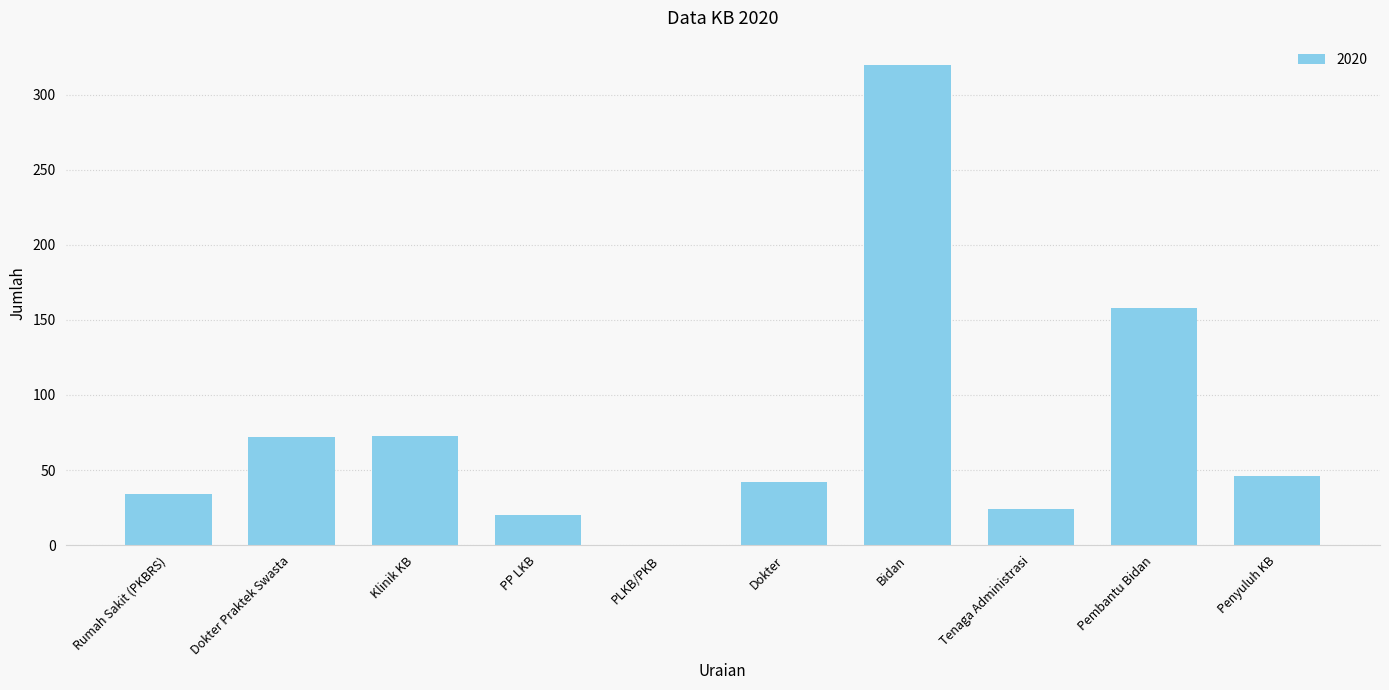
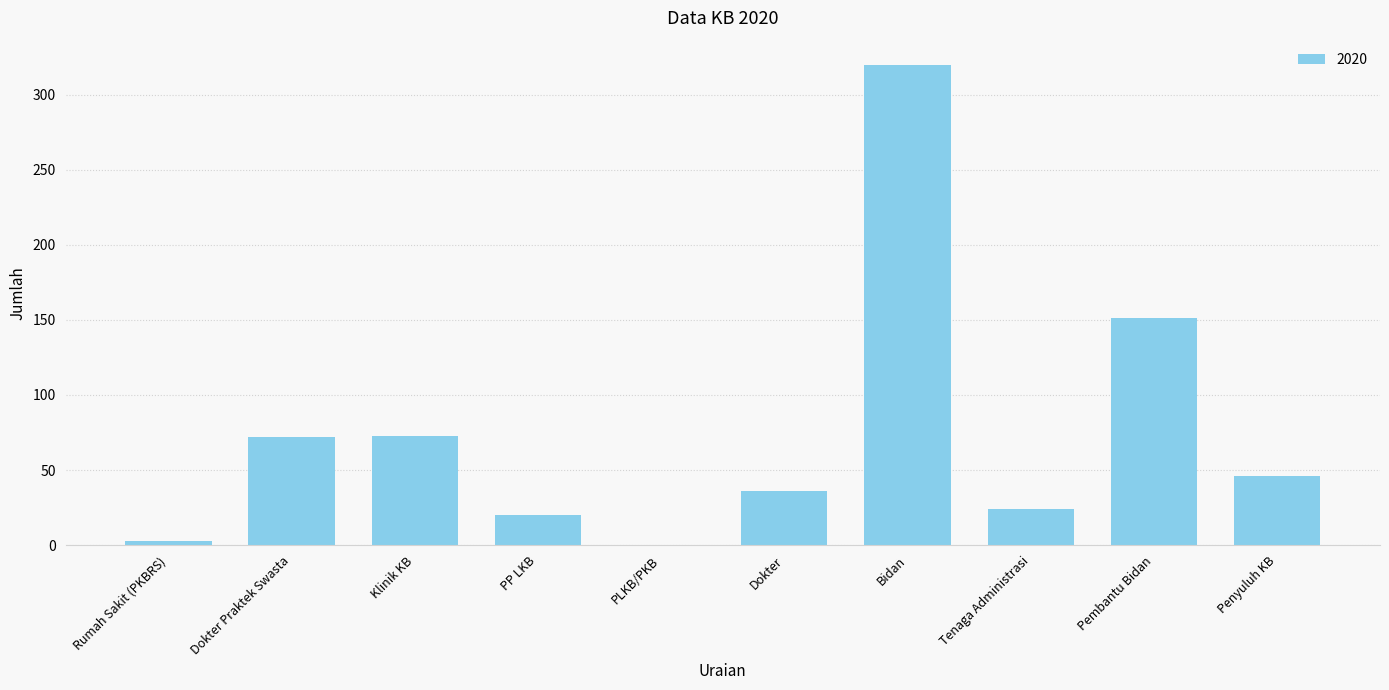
Rumah Sakit (PKBRS): 34 -> 3
Dokter: 42 -> 36
Pembantu Bidan: 158 -> 151
